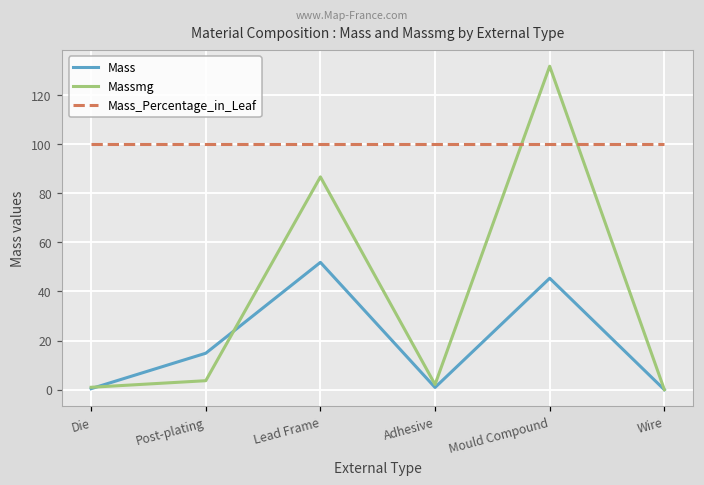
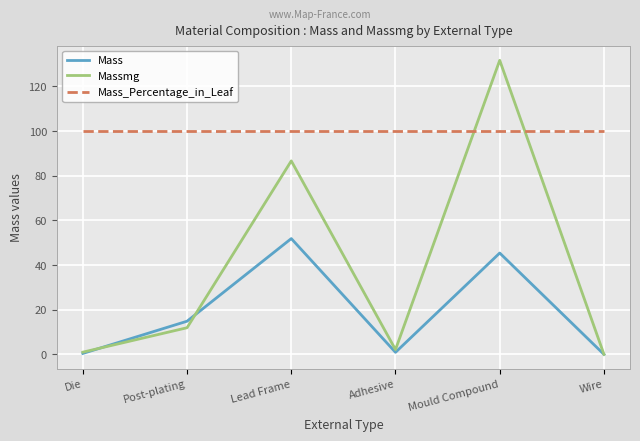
Massmg, Post-plating: 4 -> 12
